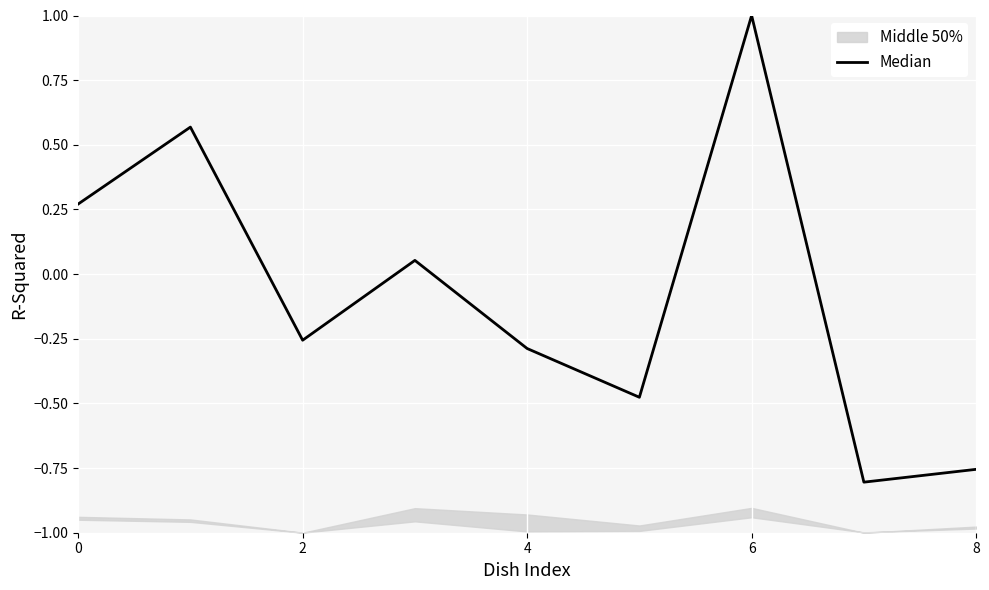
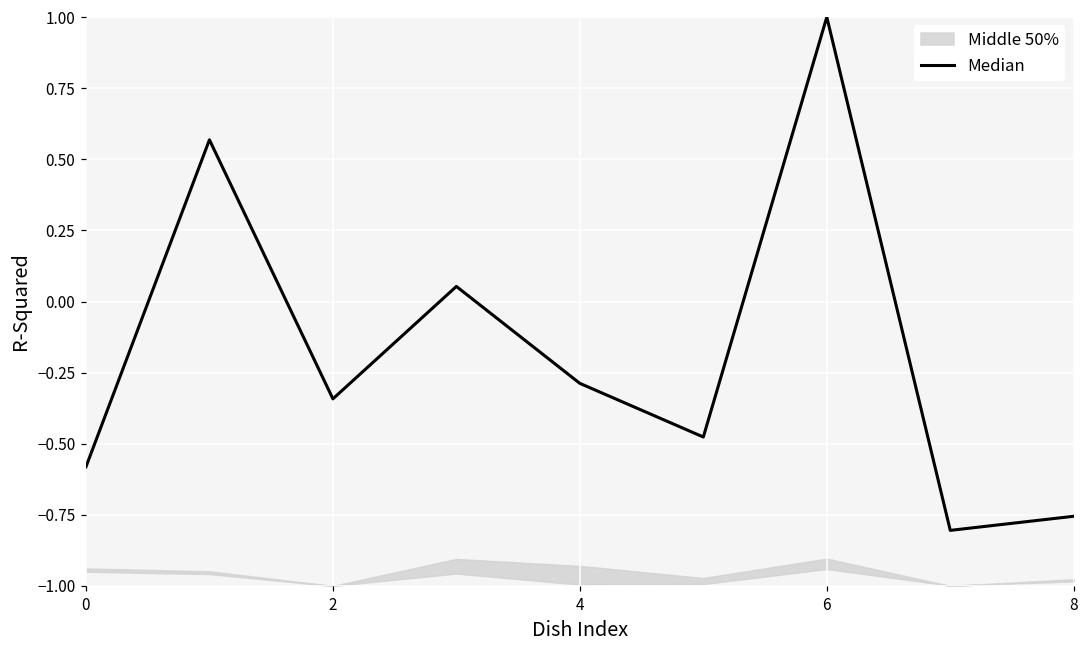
Median, 0: 0.27 -> -0.58
Median, 2: -0.26 -> -0.34
